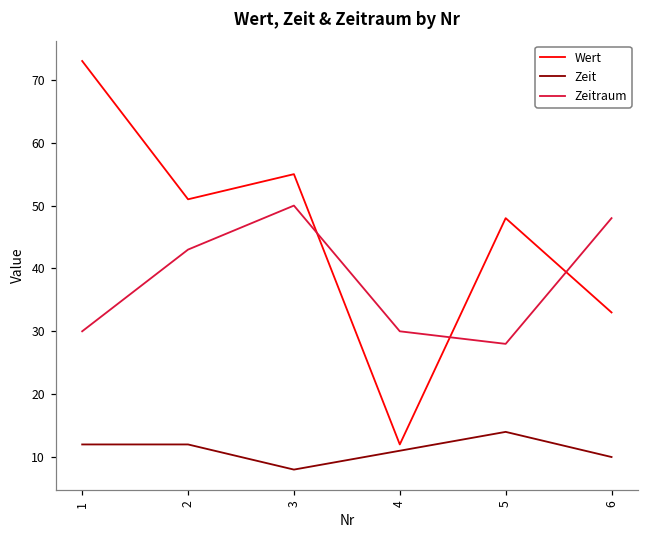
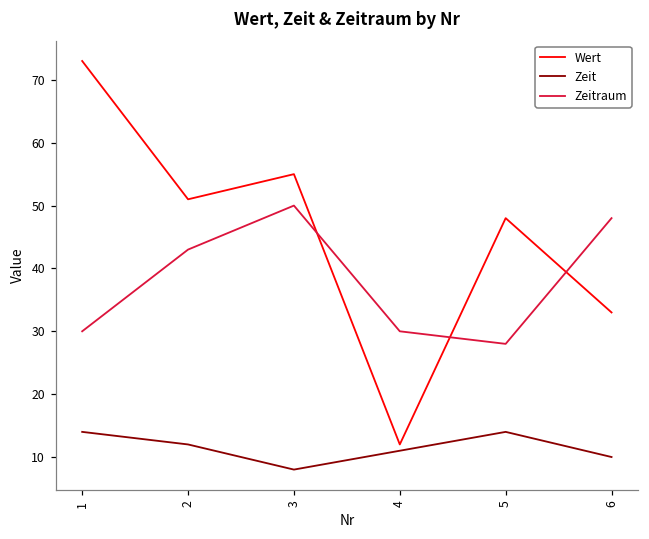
Zeit, 1: 12 -> 14
